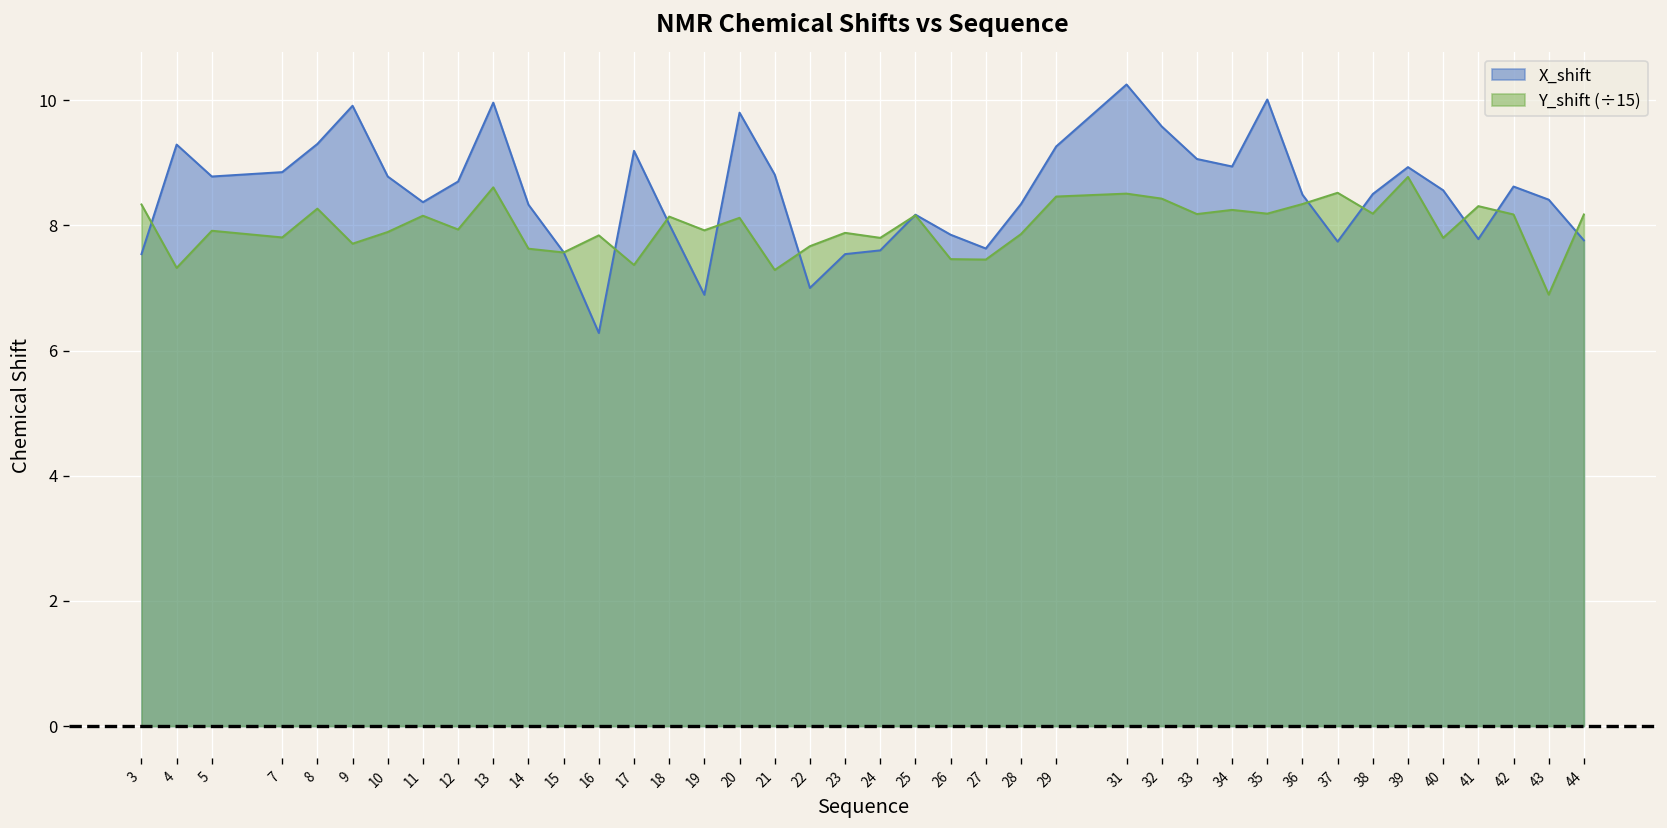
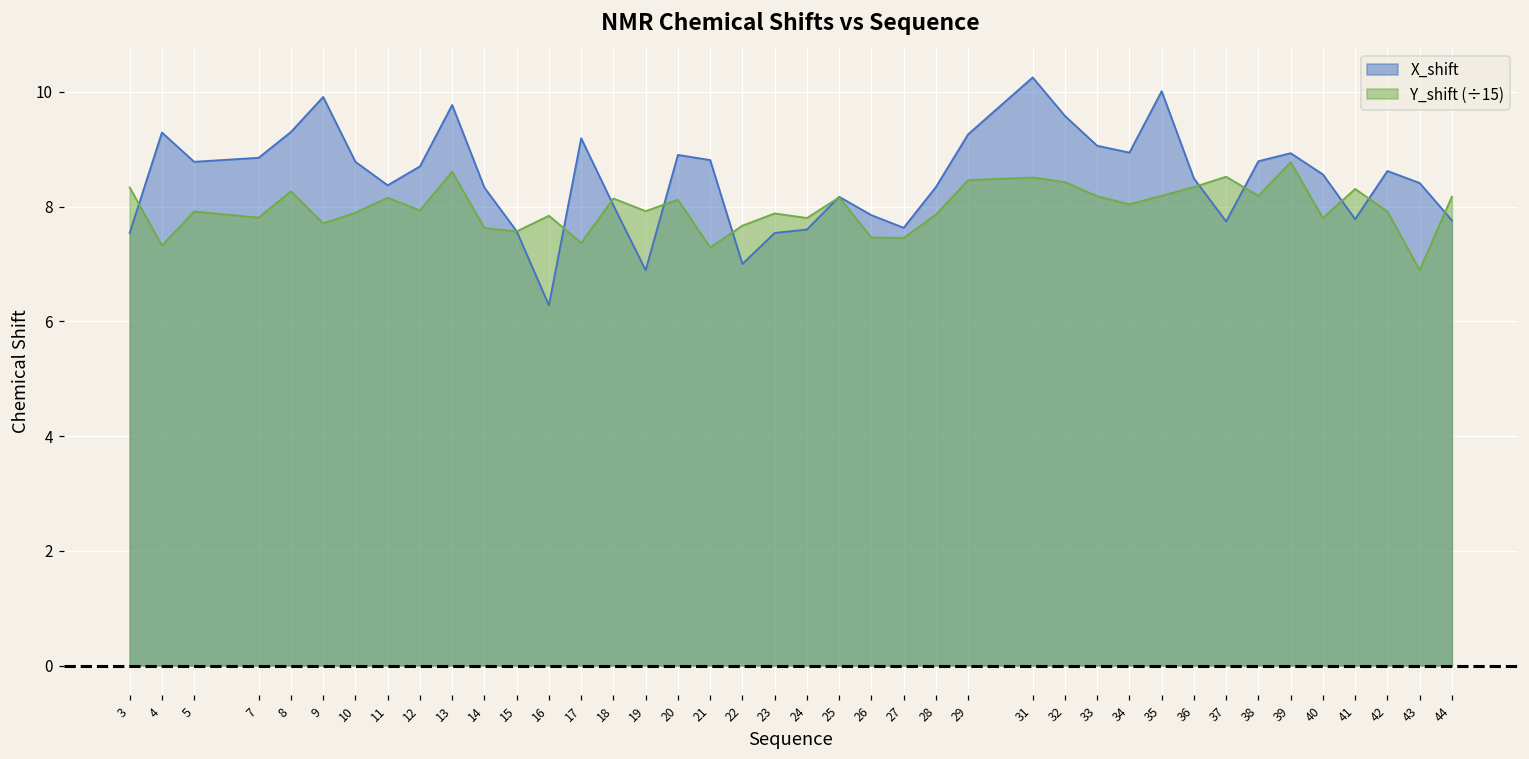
X_shift, 13: 10.0 -> 9.8
X_shift, 20: 9.8 -> 8.9
Y_shift (÷15), 34: 8.2 -> 8.0
X_shift, 38: 8.5 -> 8.8
Y_shift (÷15), 42: 8.2 -> 7.9
